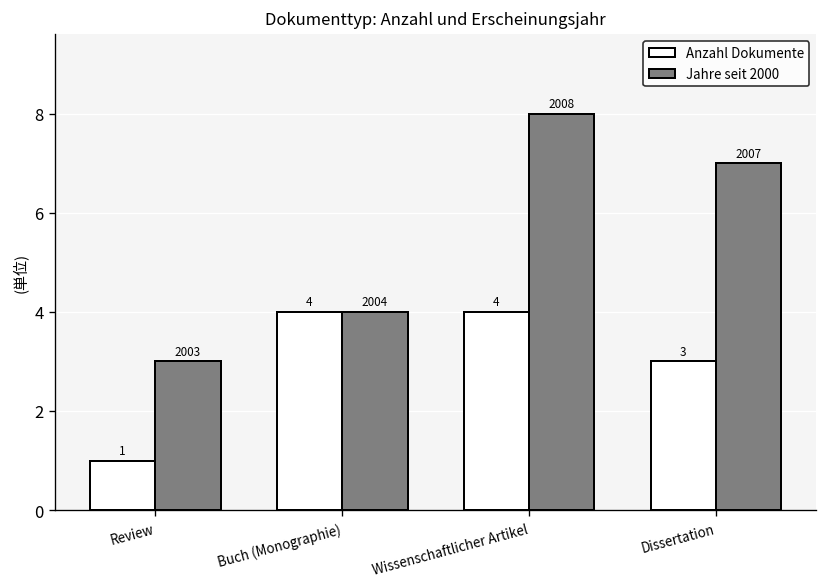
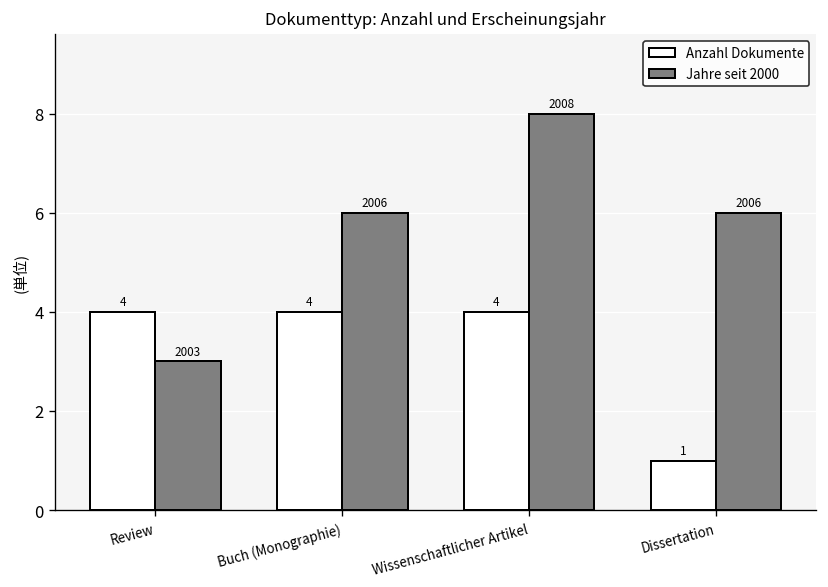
Anzahl Dokumente, Review: 1 -> 4
Jahre seit 2000, Buch (Monographie): 2004 -> 2006
Anzahl Dokumente, Dissertation: 3 -> 1
Jahre seit 2000, Dissertation: 2007 -> 2006
